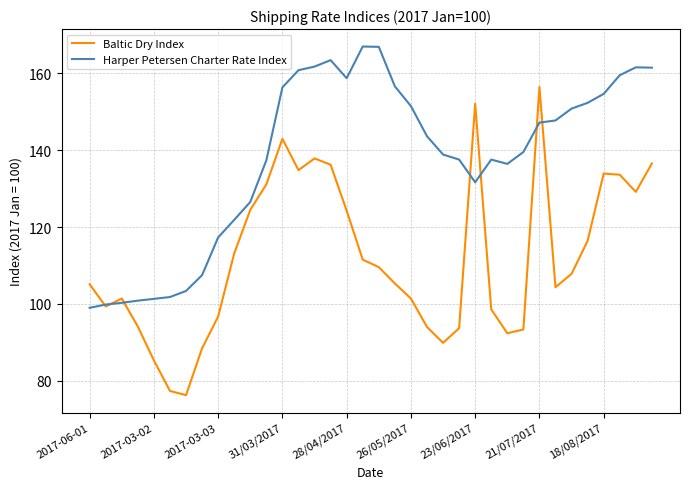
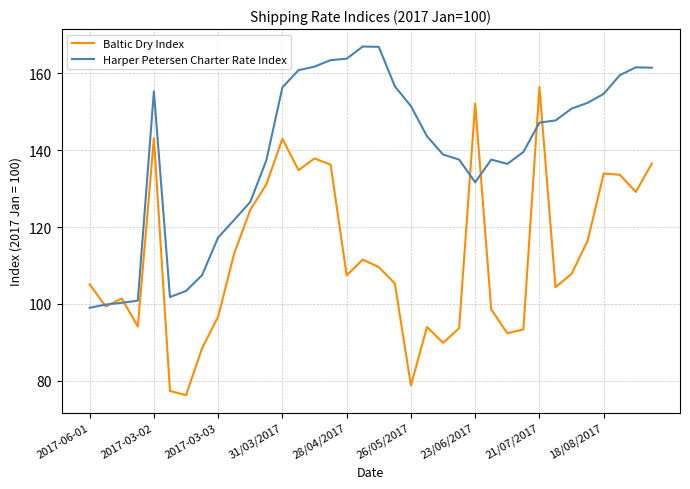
Baltic Dry Index, 2017-03-02: 85 -> 143
Harper Petersen Charter Rate Index, 2017-03-02: 101 -> 155
Baltic Dry Index, 28/04/2017: 124 -> 107
Harper Petersen Charter Rate Index, 28/04/2017: 159 -> 164
Baltic Dry Index, 26/05/2017: 101 -> 79
